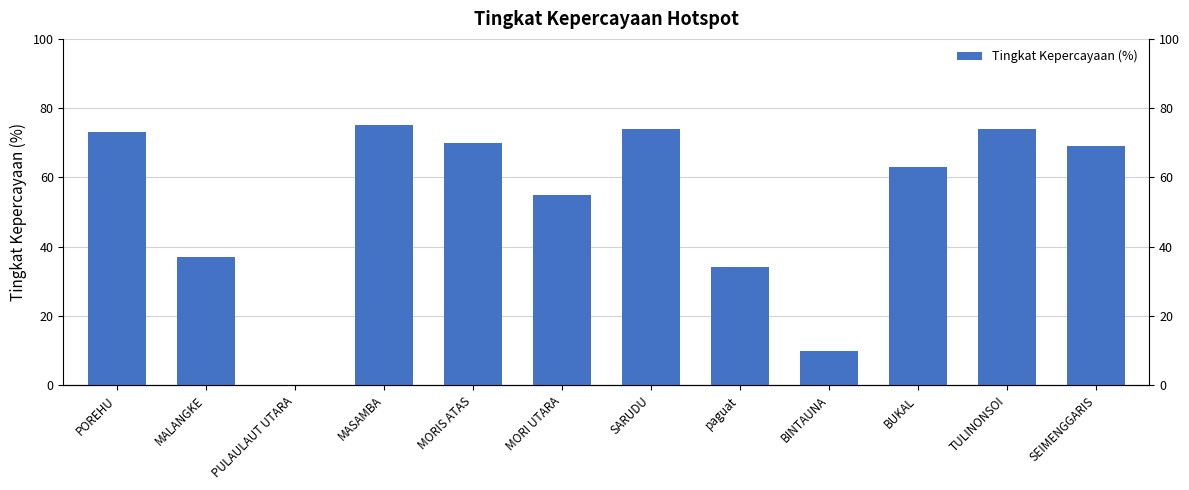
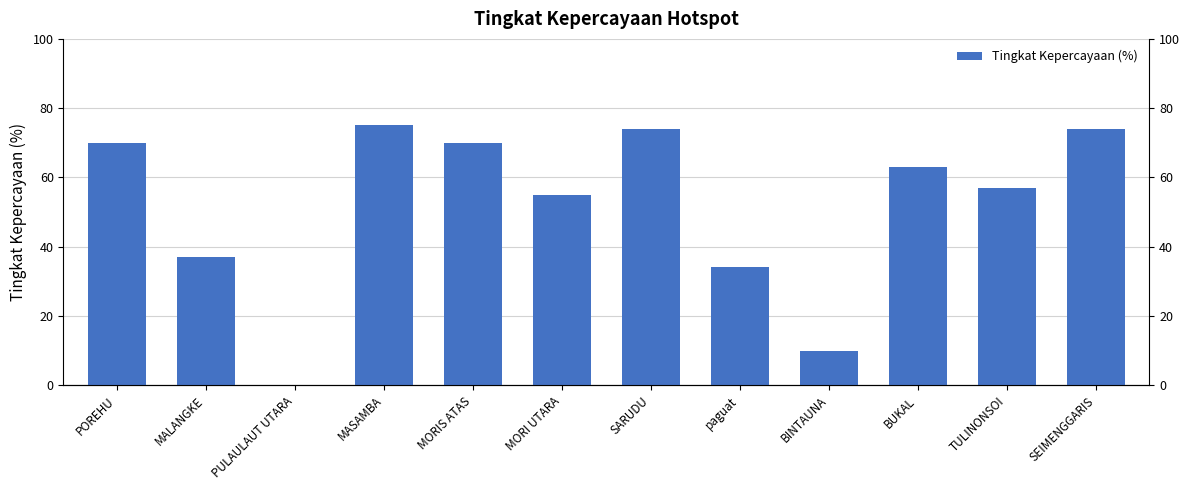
POREHU: 73 -> 70
TULINONSOI: 74 -> 57
SEIMENGGARIS: 69 -> 74
